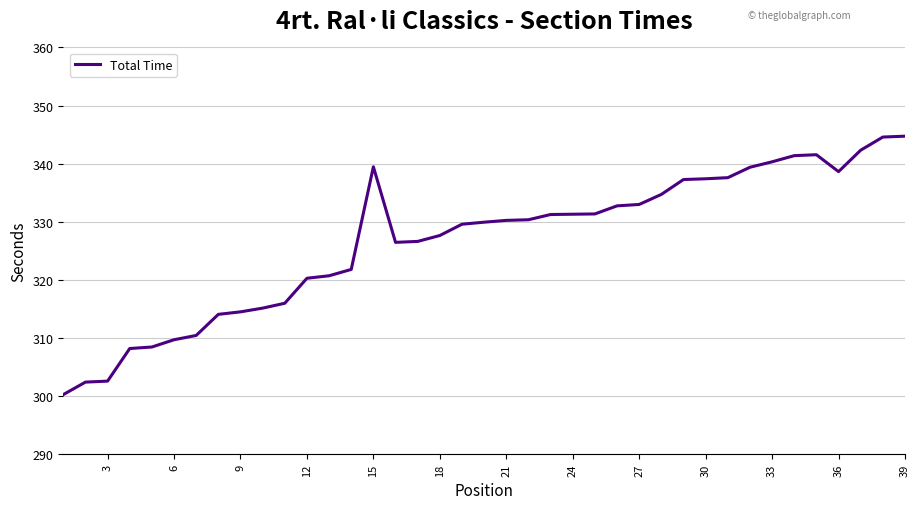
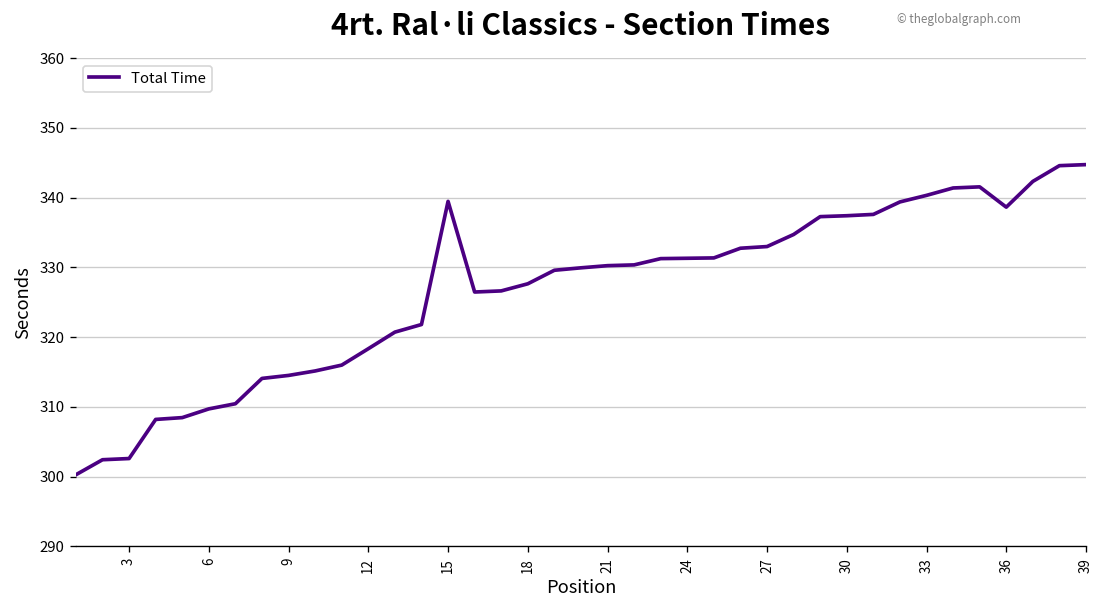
12: 320 -> 318
